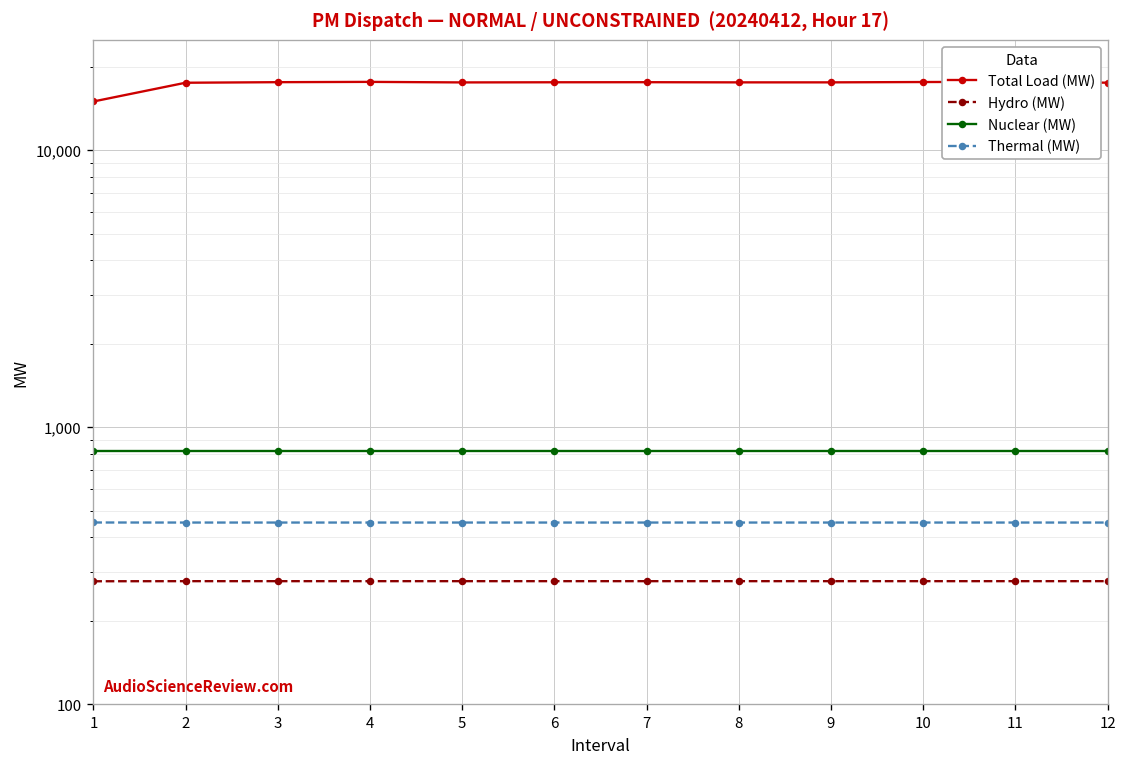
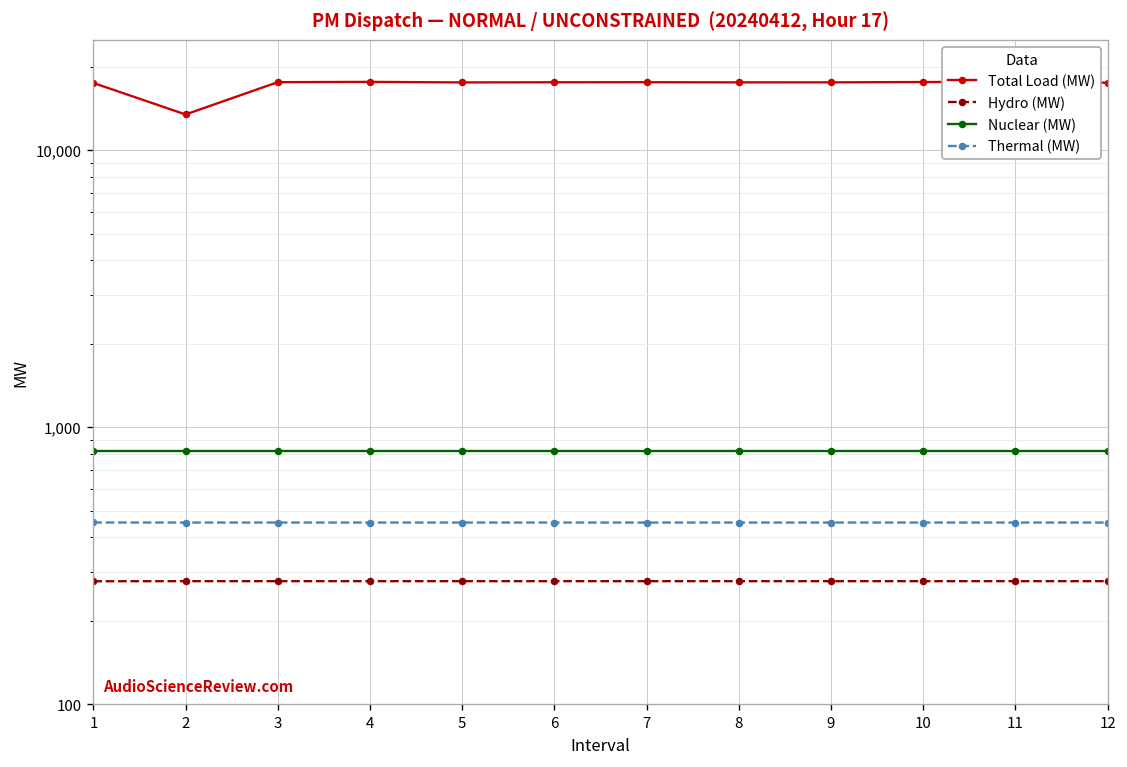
Total Load (MW), 1: 15,000 -> 17,000
Total Load (MW), 2: 18,000 -> 13,000
